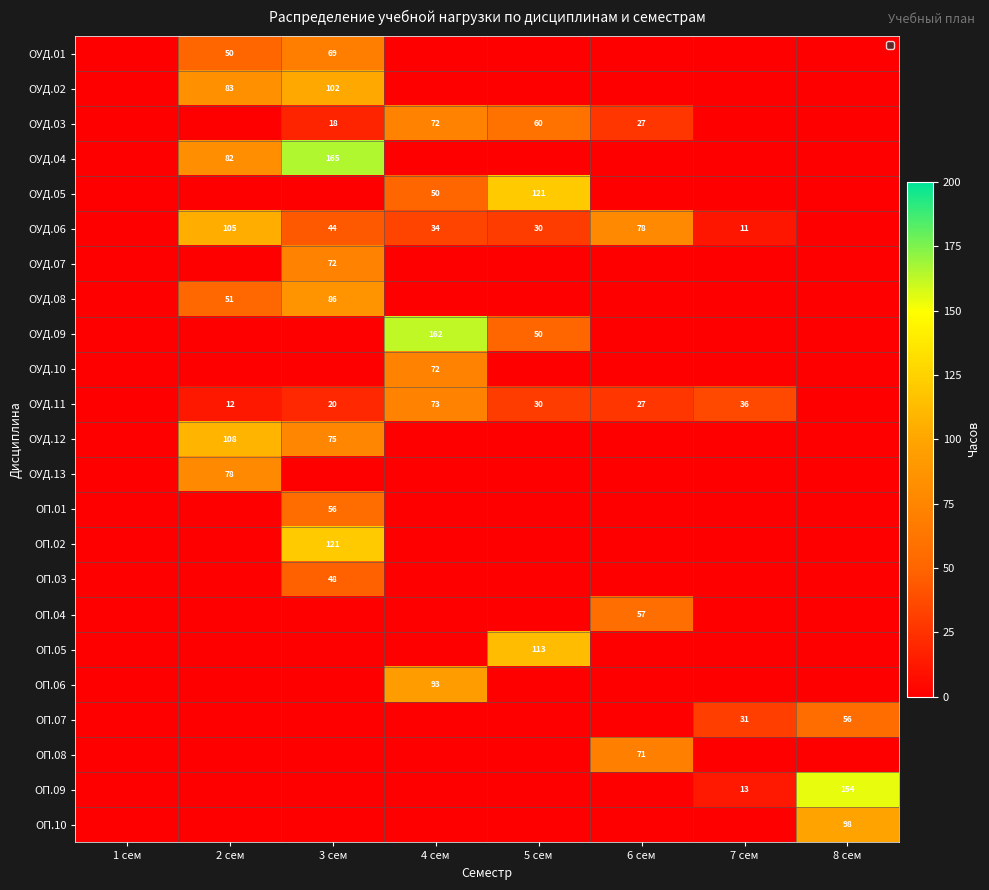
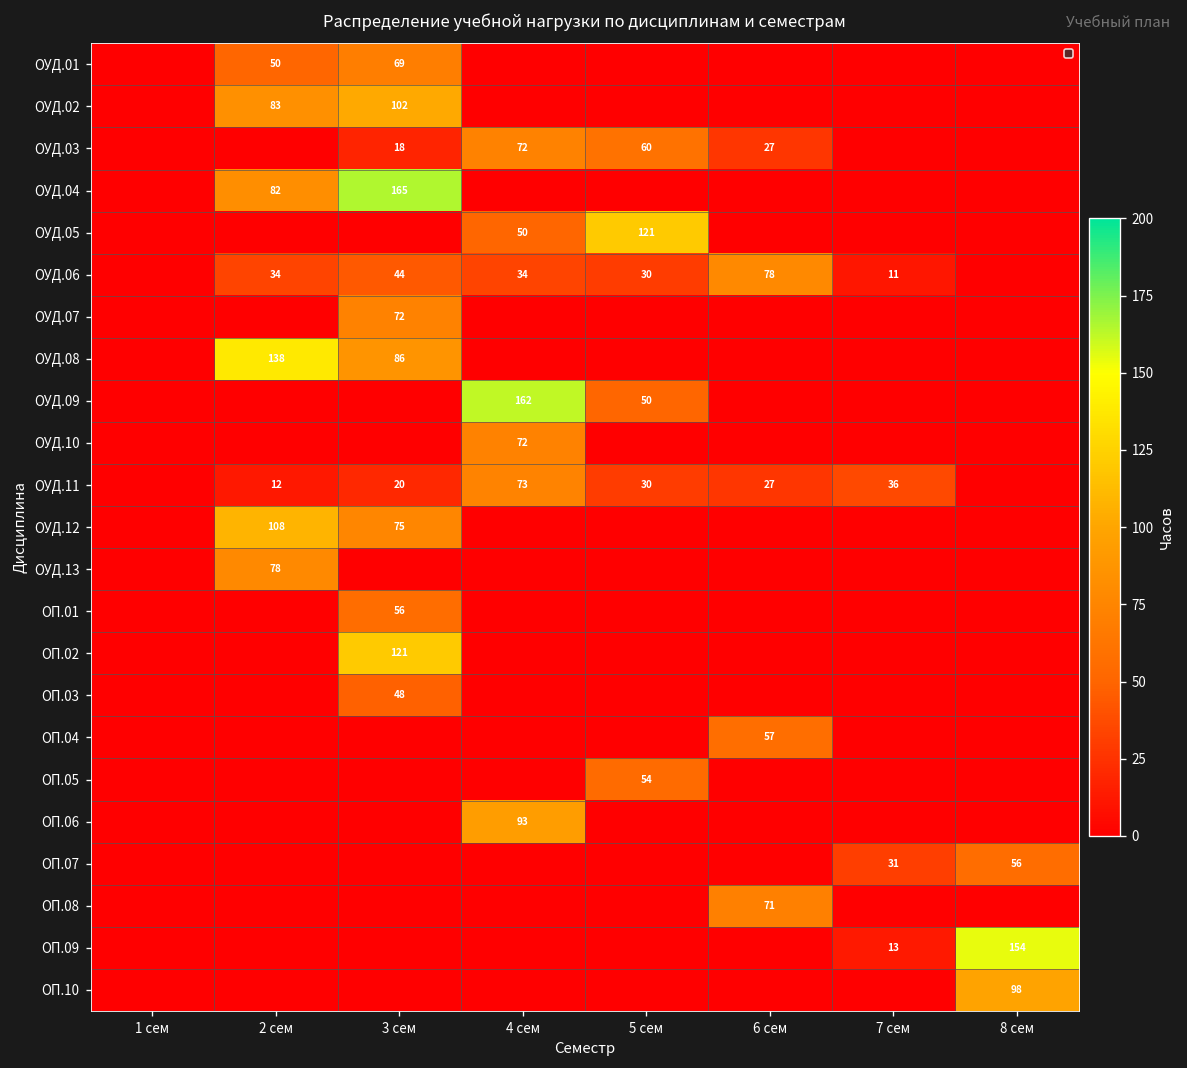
ОУД.06, 2 сем: 105 -> 34
ОУД.08, 2 сем: 51 -> 138
ОП.05, 5 сем: 113 -> 54
